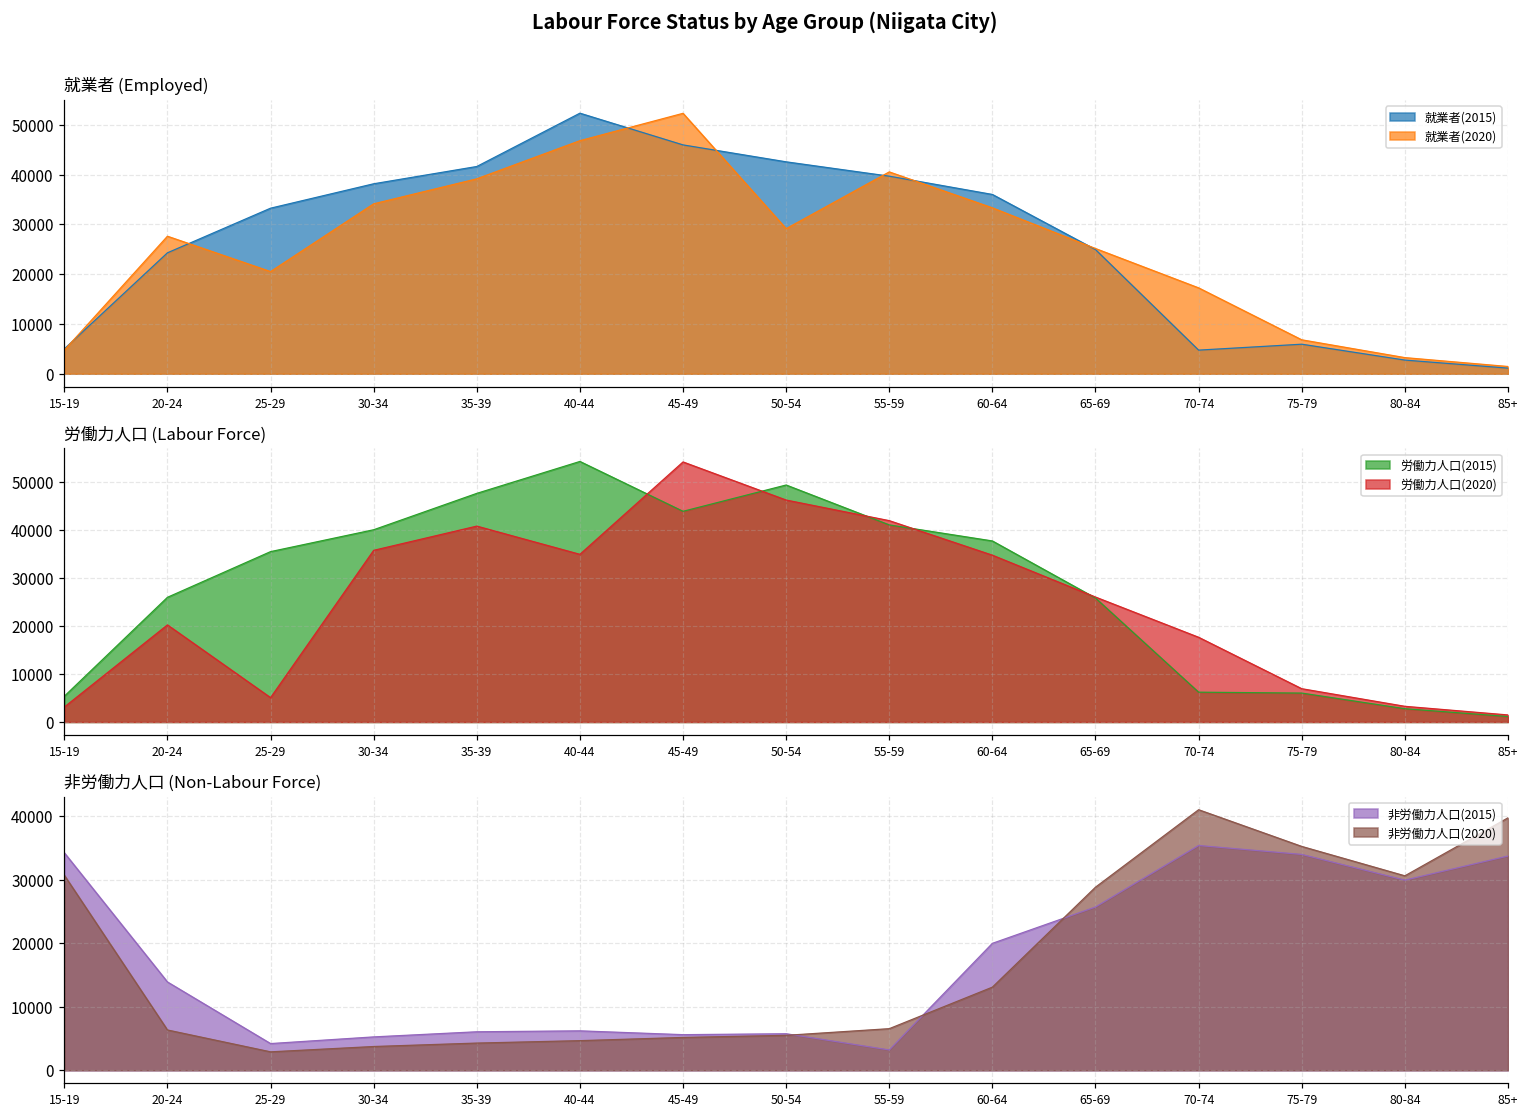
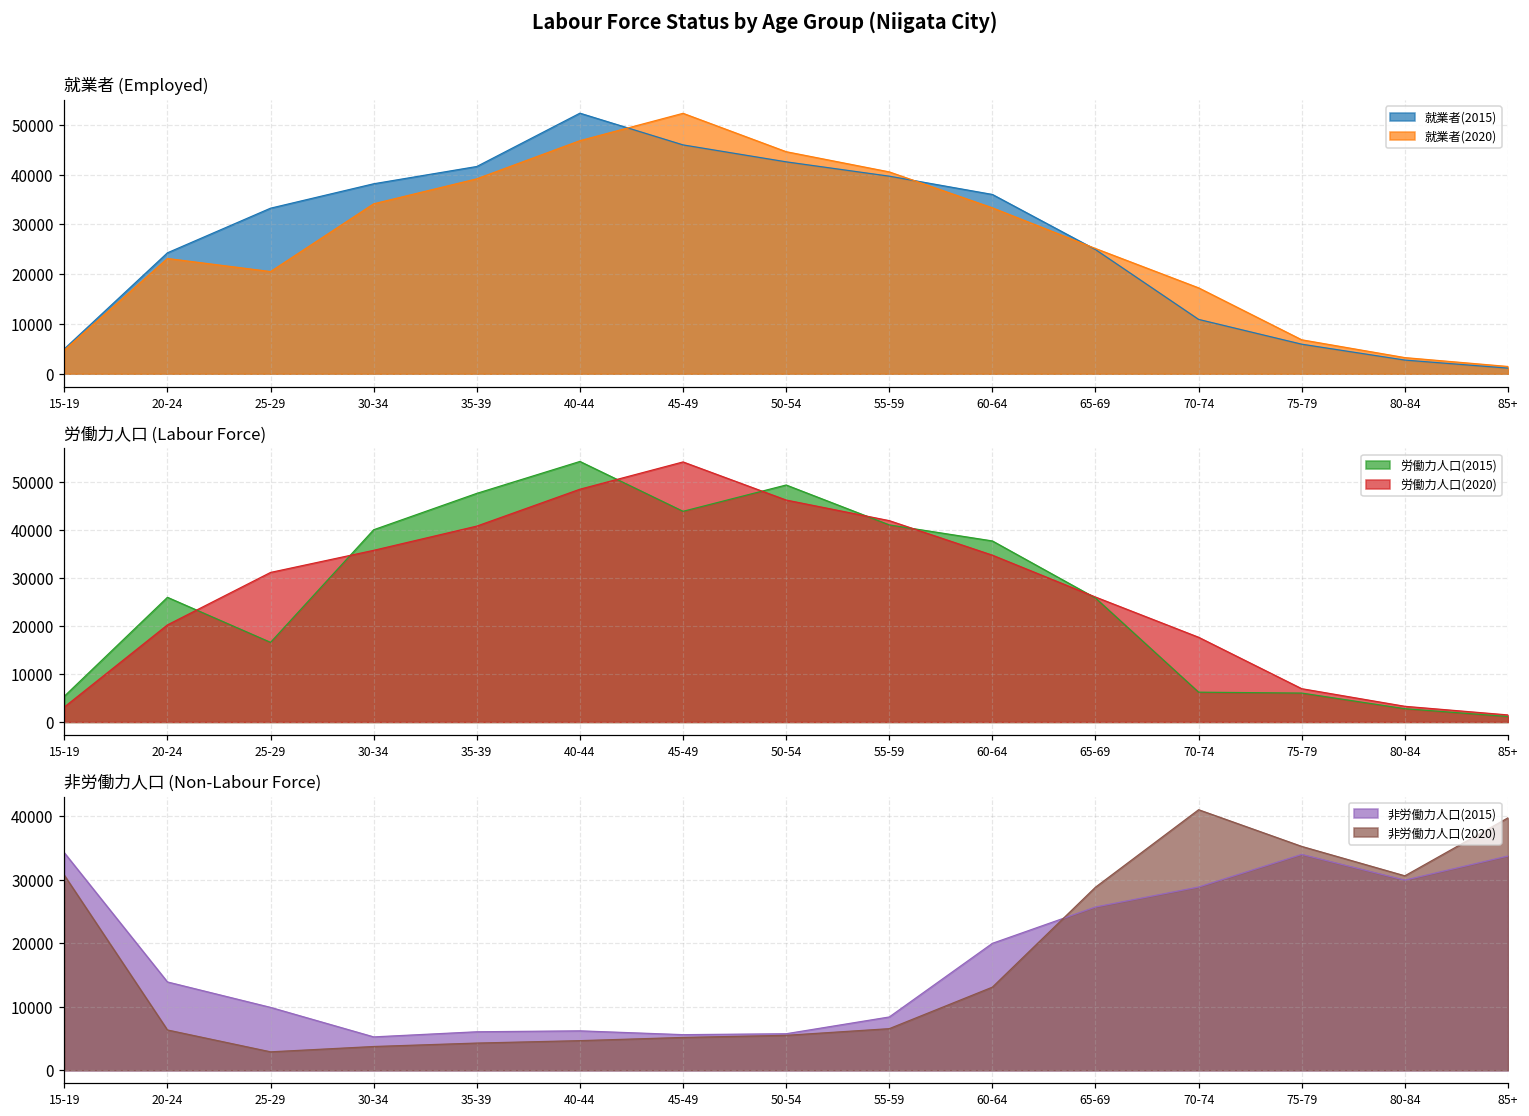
就業者 (Employed), 就業者(2020), 20-24: 28000 -> 23000
就業者 (Employed), 就業者(2020), 50-54: 29000 -> 45000
就業者 (Employed), 就業者(2015), 70-74: 5000 -> 11000
労働力人口 (Labour Force), 労働力人口(2015), 25-29: 35000 -> 17000
労働力人口 (Labour Force), 労働力人口(2020), 25-29: 5000 -> 31000
労働力人口 (Labour Force), 労働力人口(2020), 40-44: 35000 -> 49000
非労働力人口 (Non-Labour Force), 非労働力人口(2015), 25-29: 4000 -> 10000
非労働力人口 (Non-Labour Force), 非労働力人口(2015), 55-59: 3000 -> 8000
非労働力人口 (Non-Labour Force), 非労働力人口(2015), 70-74: 35000 -> 29000
